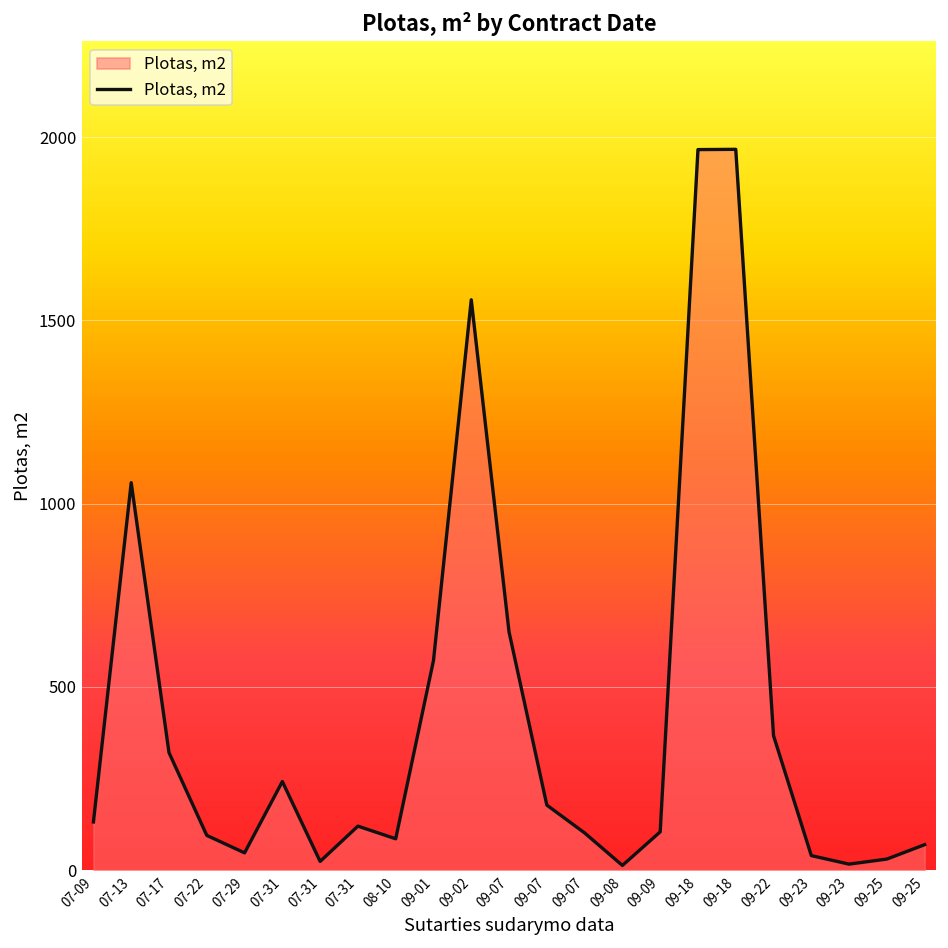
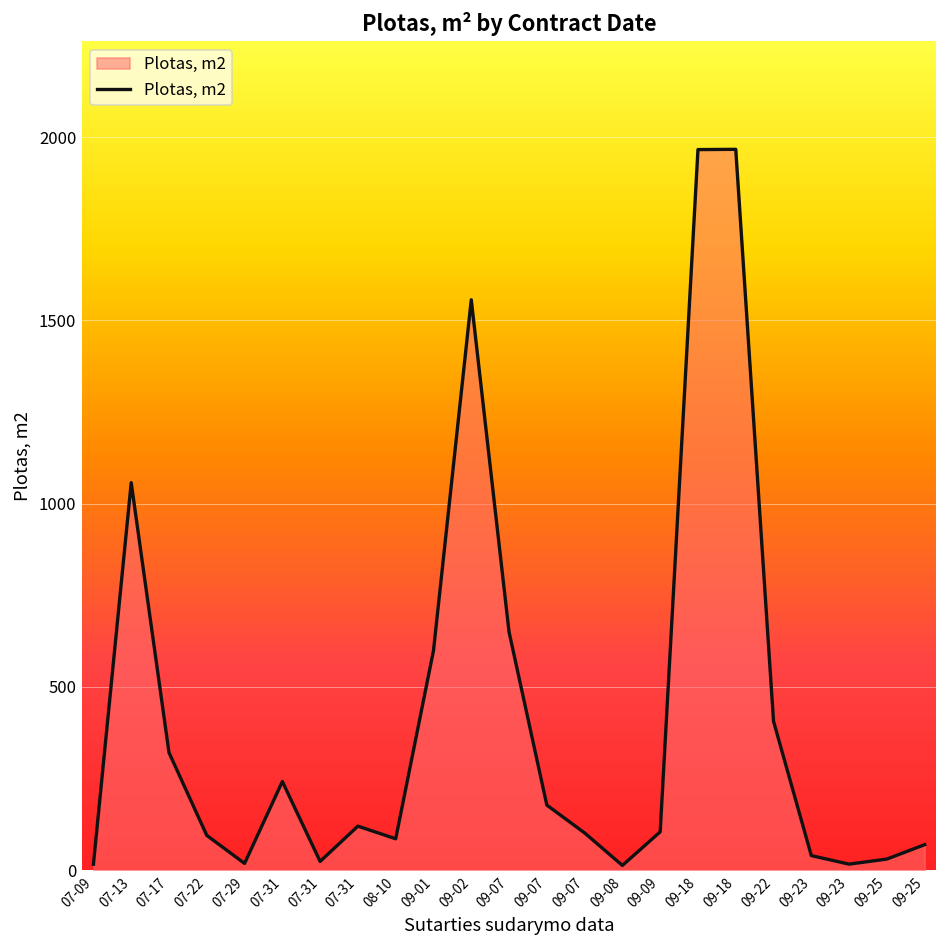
07-09: 130 -> 20
07-29: 50 -> 20
09-01: 570 -> 600
09-22: 370 -> 410
